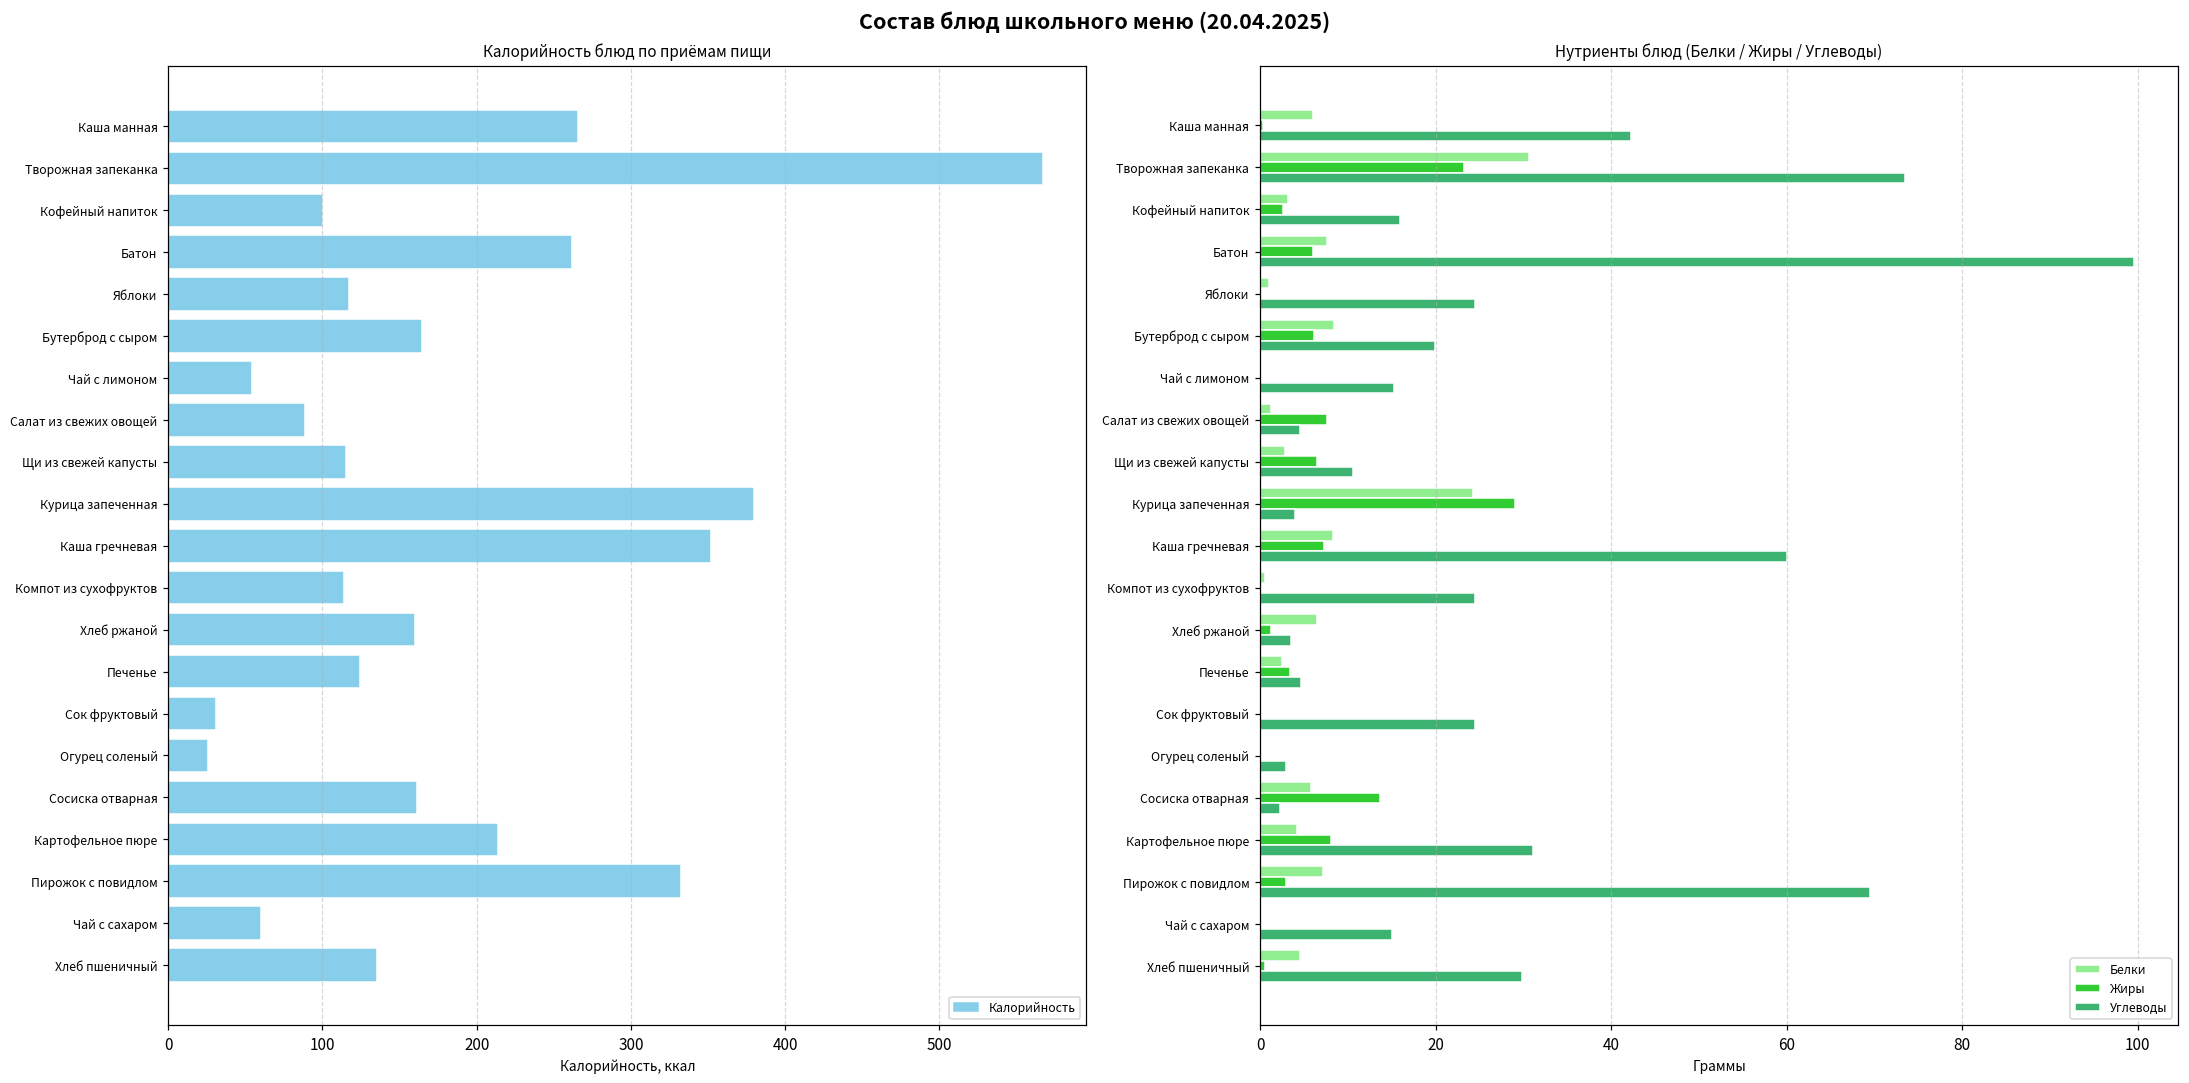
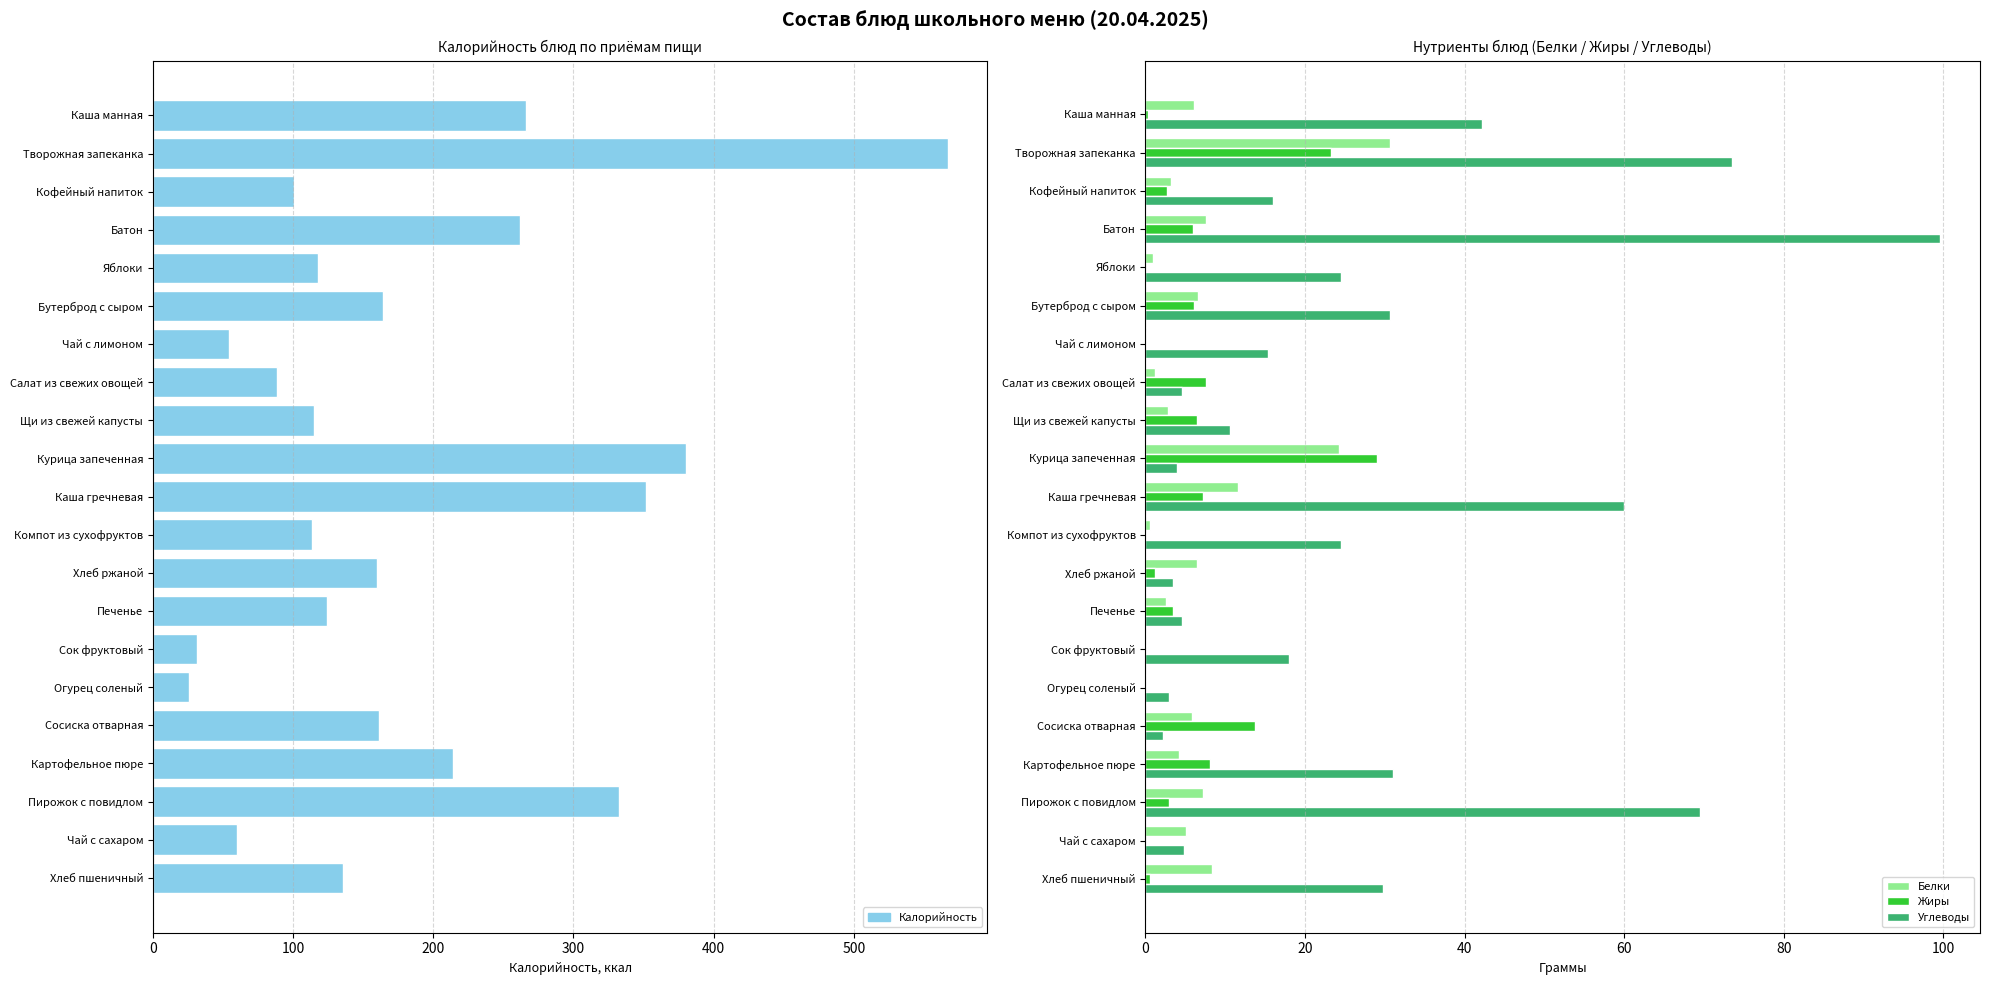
Нутриенты блюд (Белки / Жиры / Углеводы), Белки, Бутерброд с сыром: 8 -> 7
Нутриенты блюд (Белки / Жиры / Углеводы), Углеводы, Бутерброд с сыром: 20 -> 31
Нутриенты блюд (Белки / Жиры / Углеводы), Белки, Каша гречневая: 8 -> 12
Нутриенты блюд (Белки / Жиры / Углеводы), Углеводы, Сок фруктовый: 24 -> 18
Нутриенты блюд (Белки / Жиры / Углеводы), Белки, Чай с сахаром: 0 -> 5
Нутриенты блюд (Белки / Жиры / Углеводы), Углеводы, Чай с сахаром: 15 -> 5
Нутриенты блюд (Белки / Жиры / Углеводы), Белки, Хлеб пшеничный: 5 -> 8
